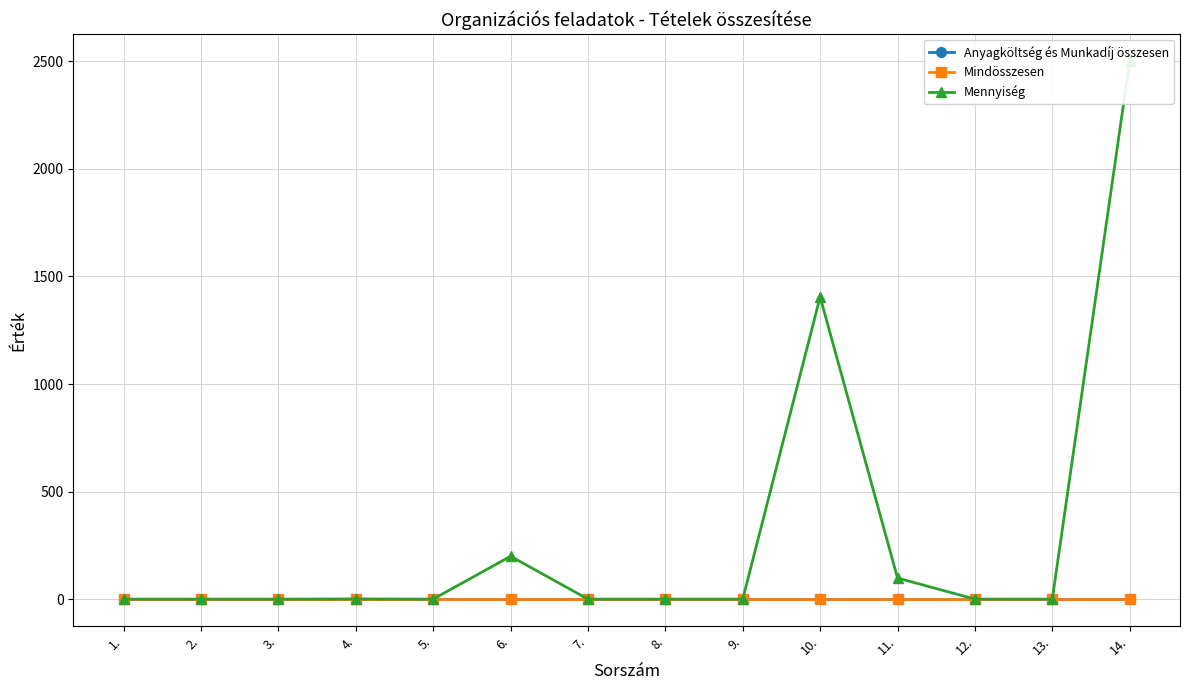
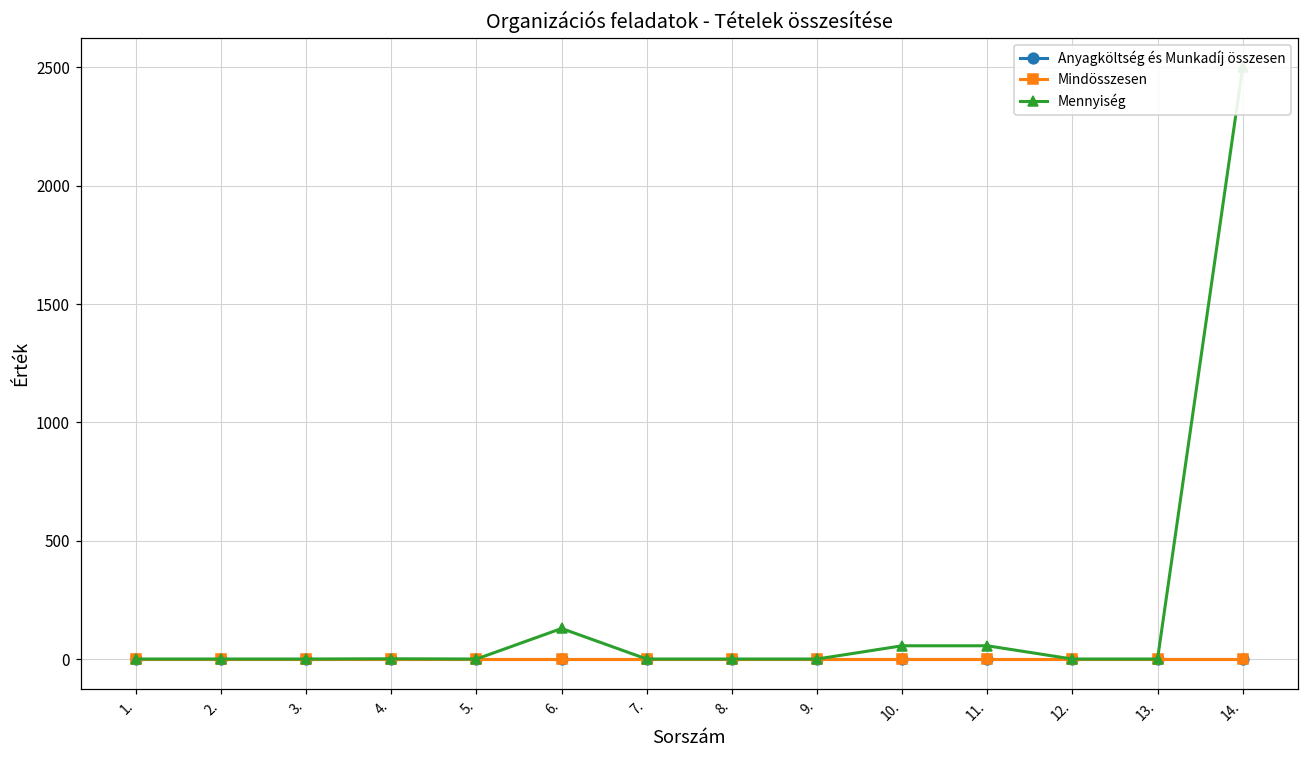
Mennyiség, 6.: 200 -> 130
Mennyiség, 10.: 1410 -> 60
Mennyiség, 11.: 100 -> 60
